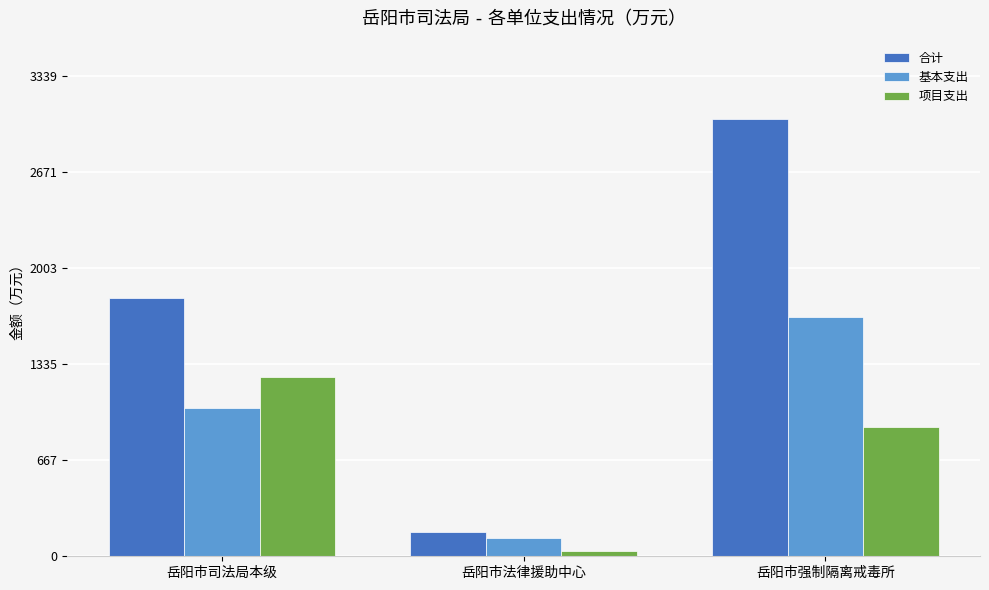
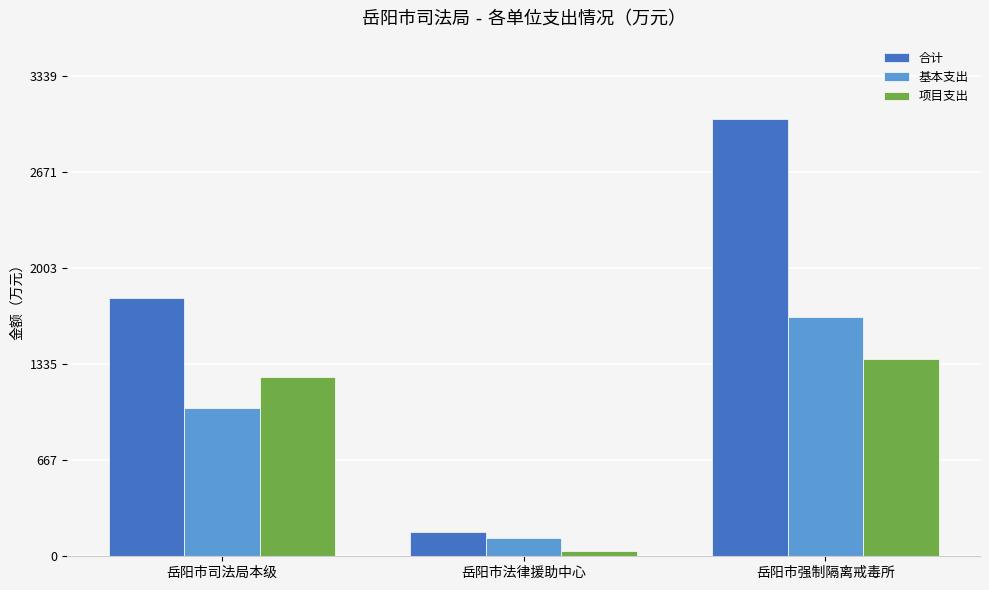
项目支出, 岳阳市强制隔离戒毒所: 900 -> 1370
